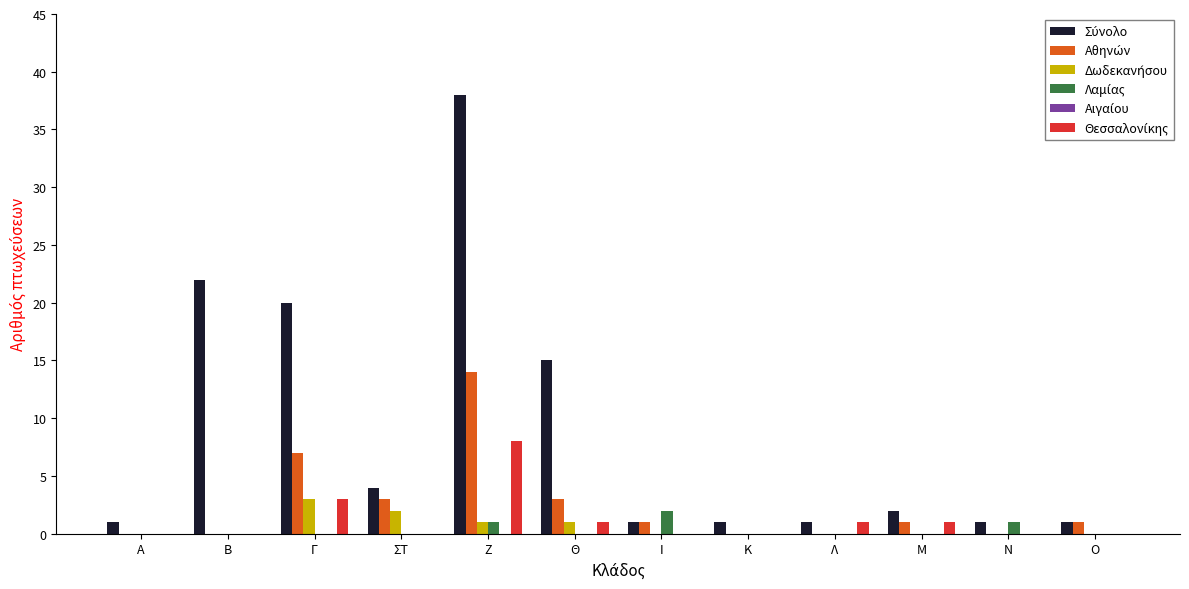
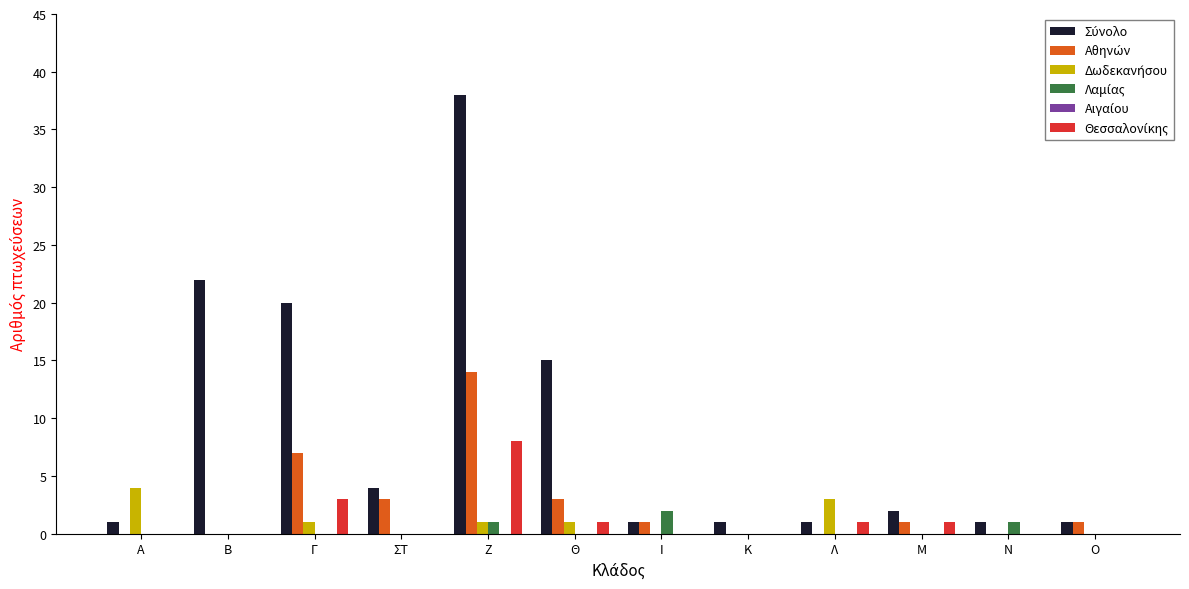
Δωδεκανήσου, Α: 0 -> 4
Δωδεκανήσου, Γ: 3 -> 1
Δωδεκανήσου, ΣΤ: 2 -> 0
Δωδεκανήσου, Λ: 0 -> 3
